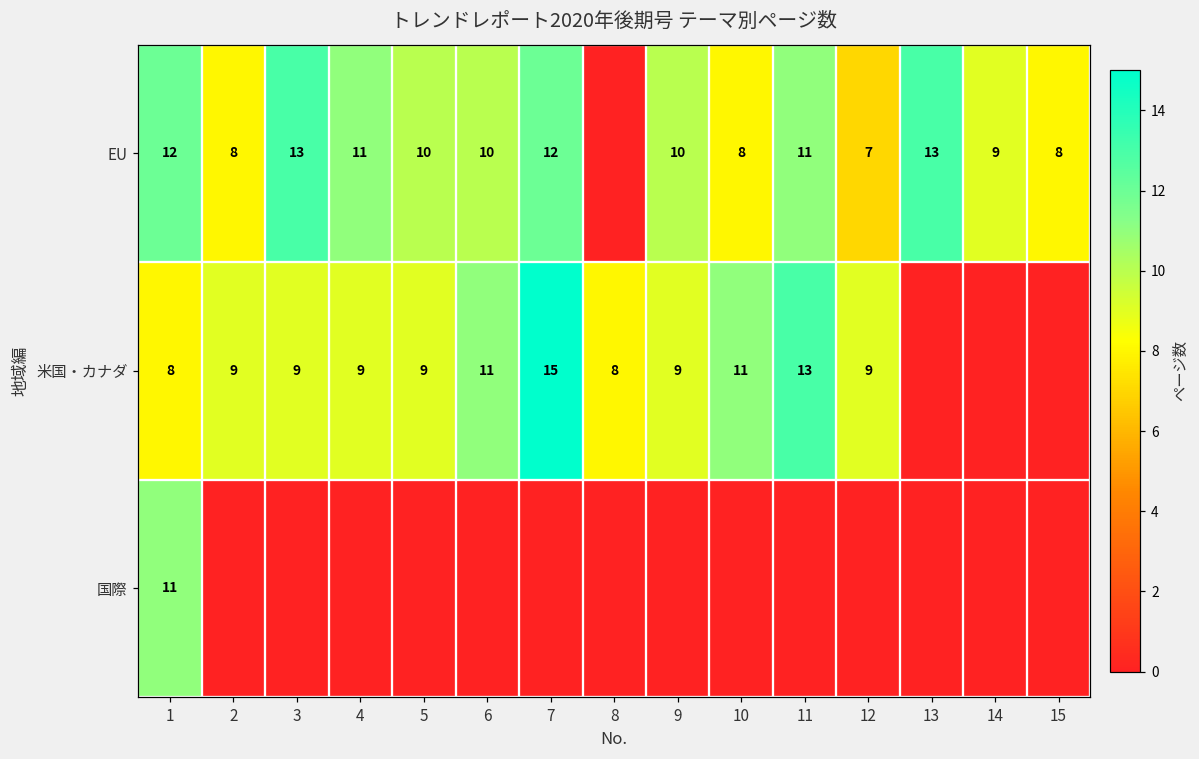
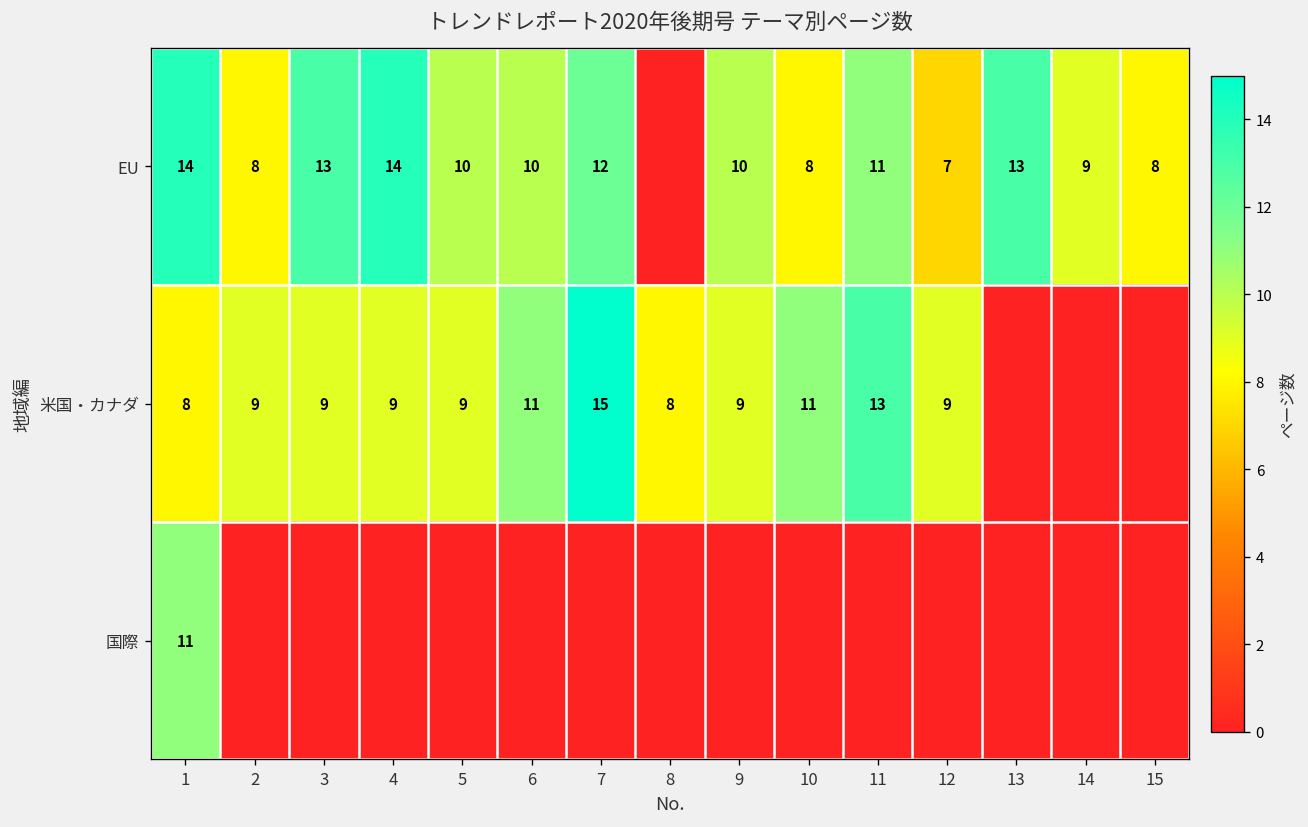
EU, 1: 12 -> 14
EU, 4: 11 -> 14
